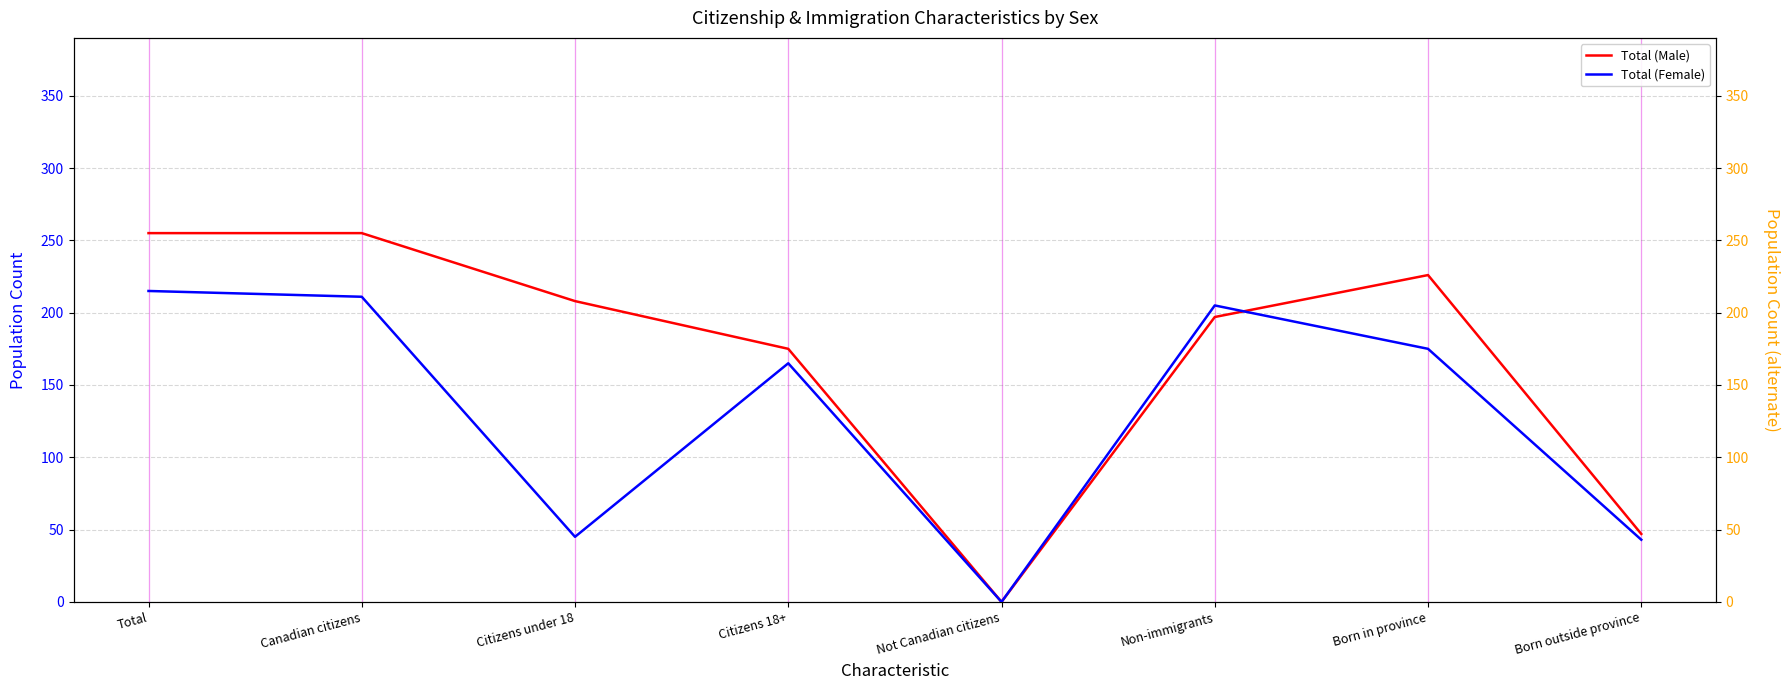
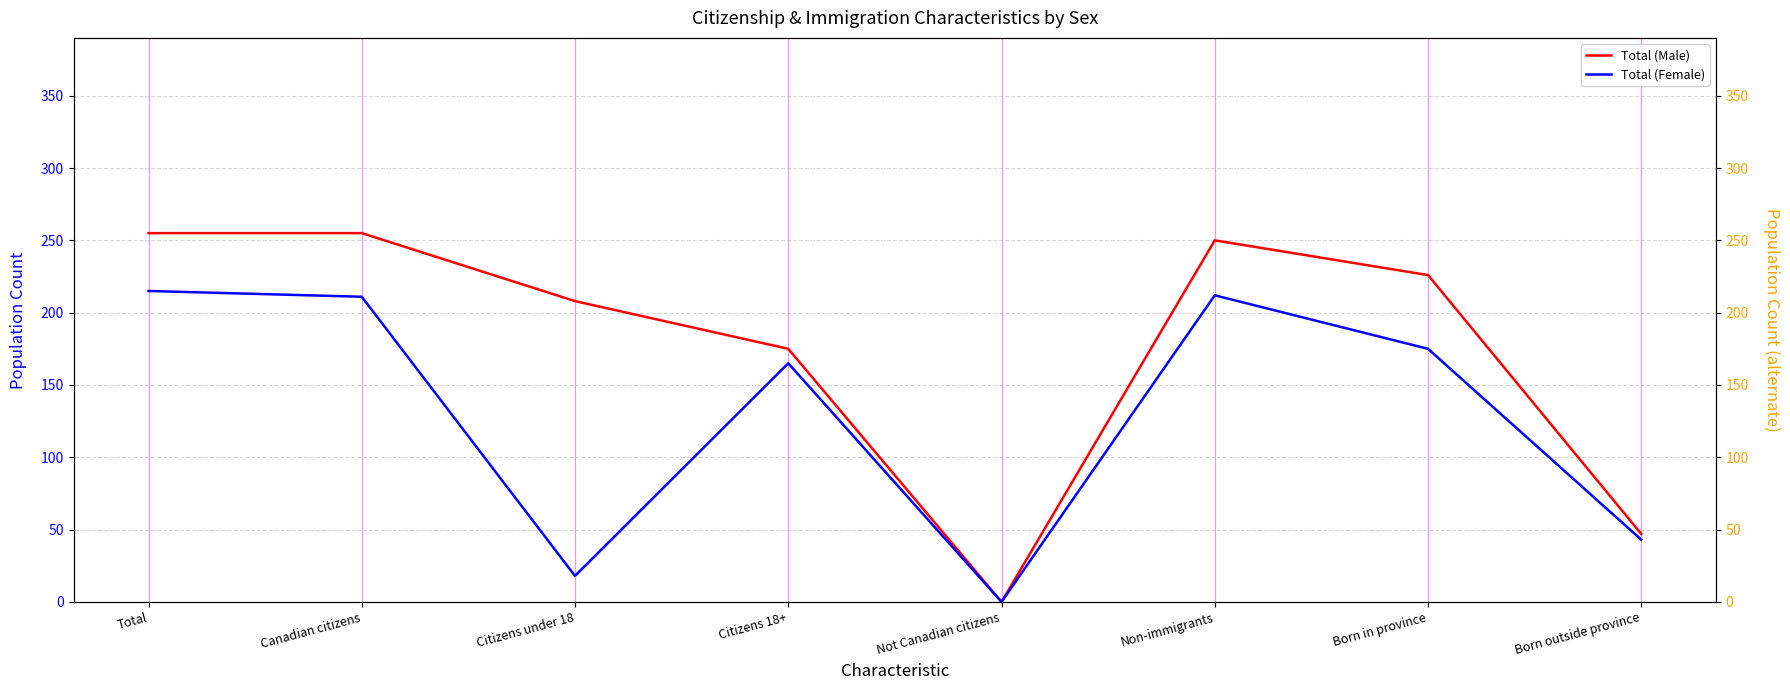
Total (Male), Non-immigrants: 197 -> 250
Total (Female), Citizens under 18: 45 -> 18
Total (Female), Non-immigrants: 205 -> 212
